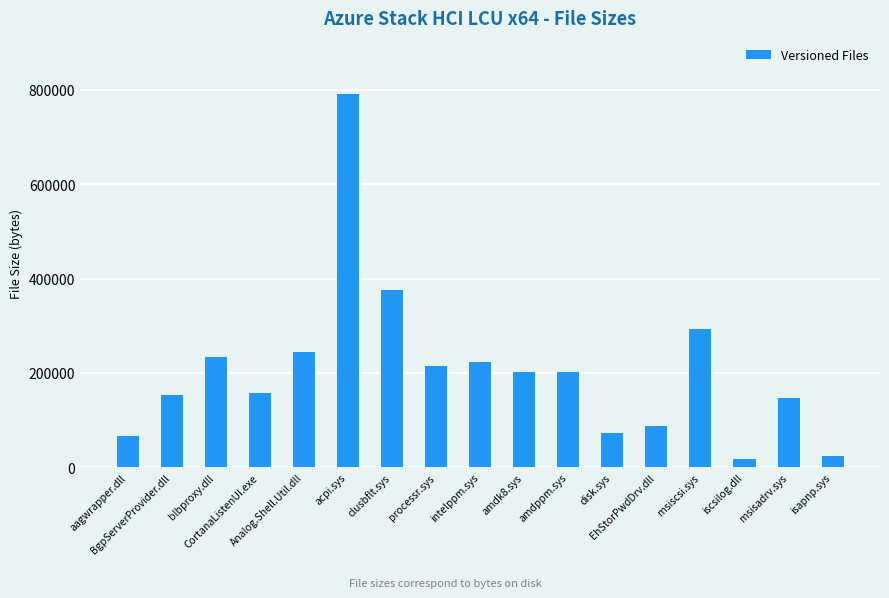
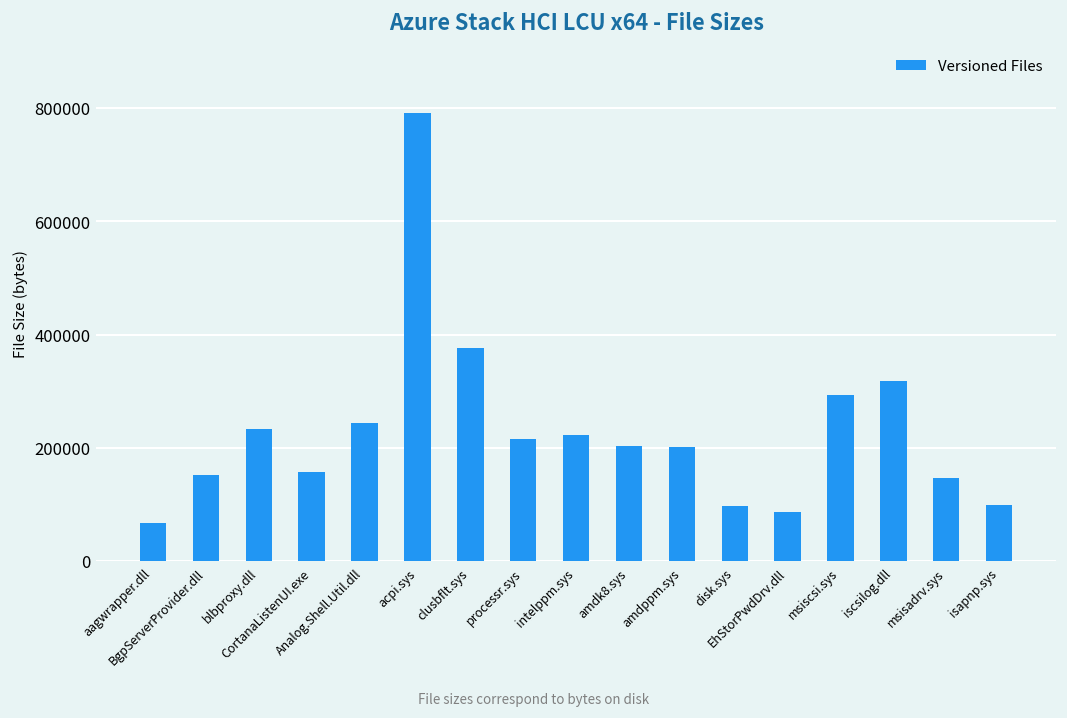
disk.sys: 70000 -> 100000
iscsilog.dll: 20000 -> 320000
isapnp.sys: 20000 -> 100000
